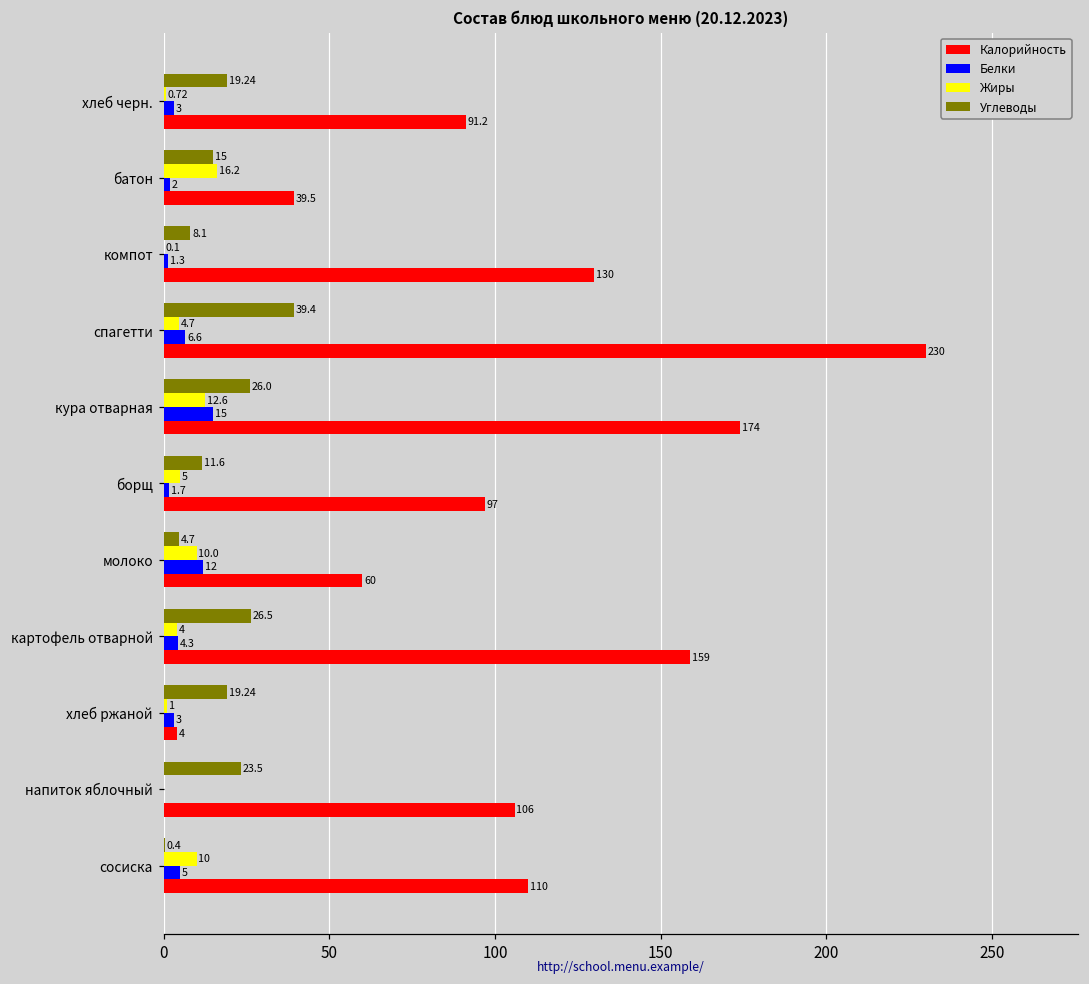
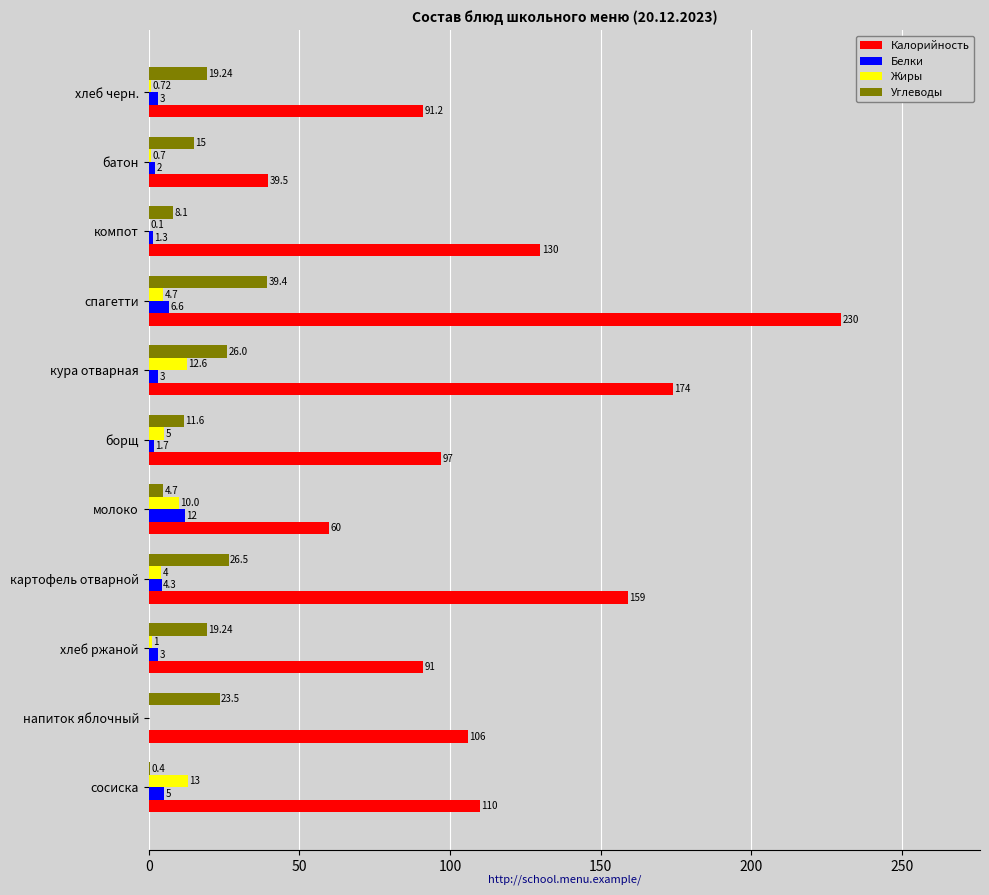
Жиры, батон: 16.2 -> 0.7
Белки, кура отварная: 15 -> 3
Калорийность, хлеб ржаной: 4 -> 91
Жиры, сосиска: 10 -> 13
